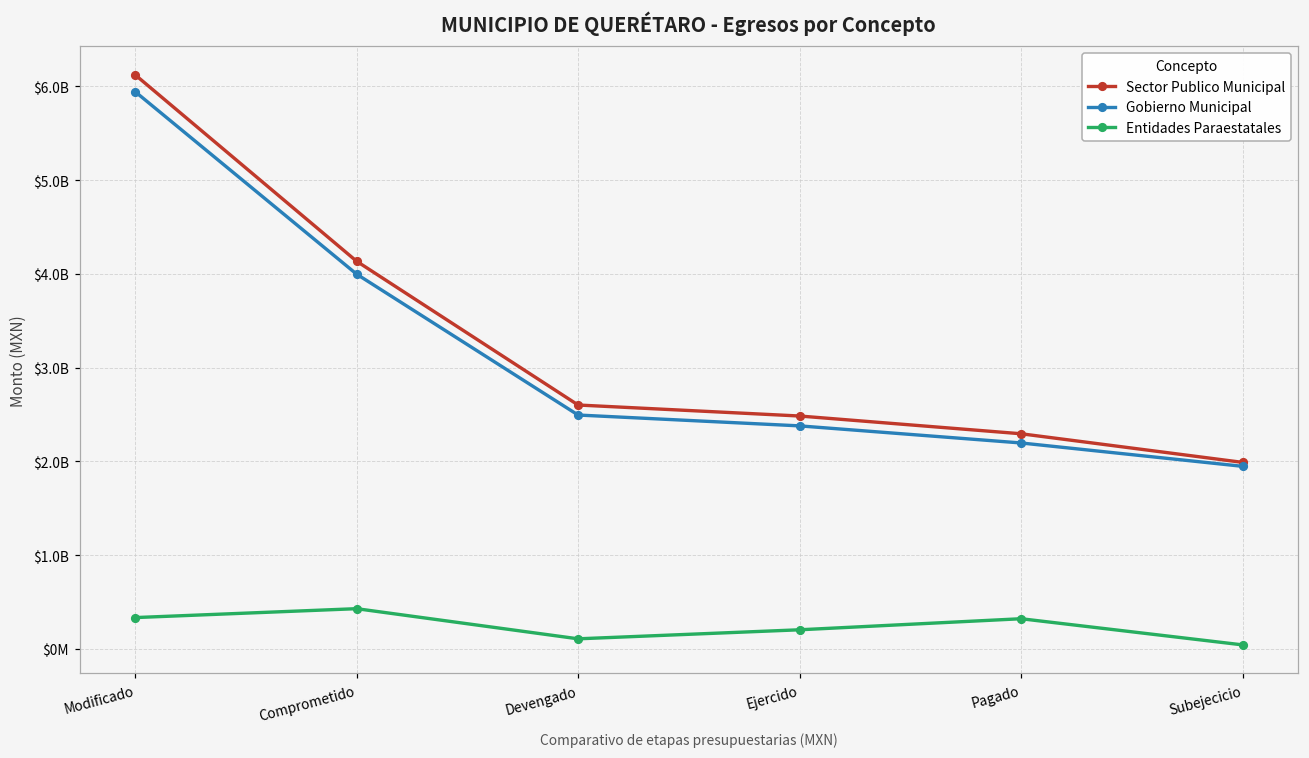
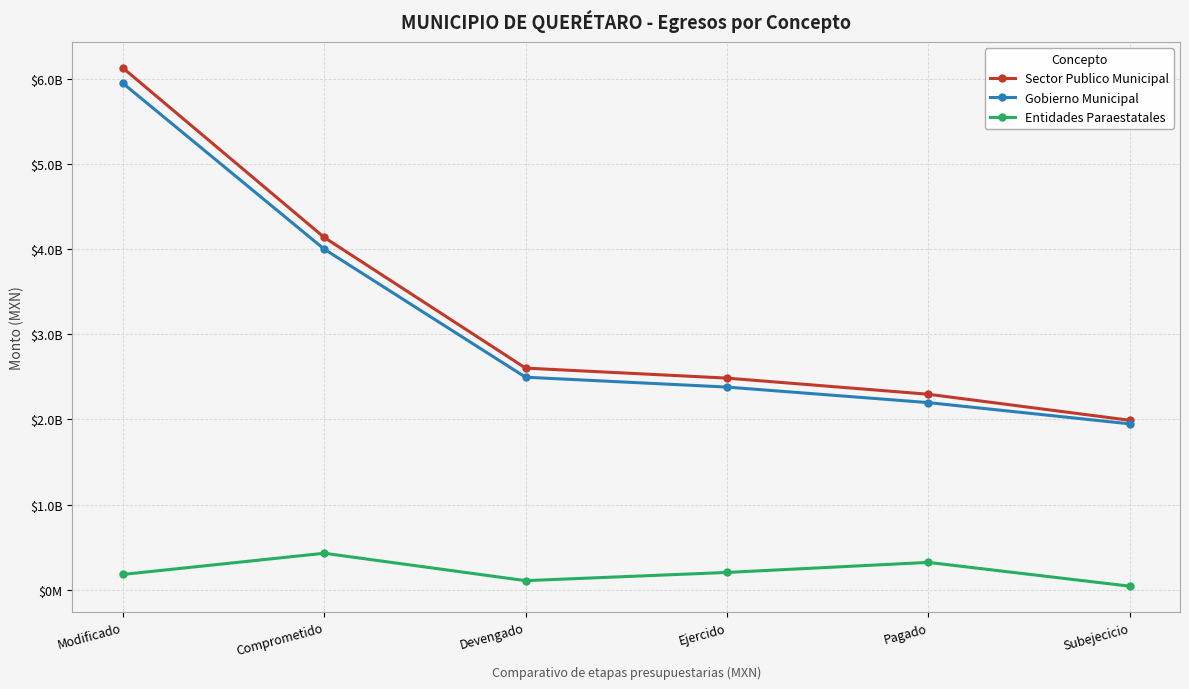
Entidades Paraestatales, Modificado: $300000000 -> $200000000
